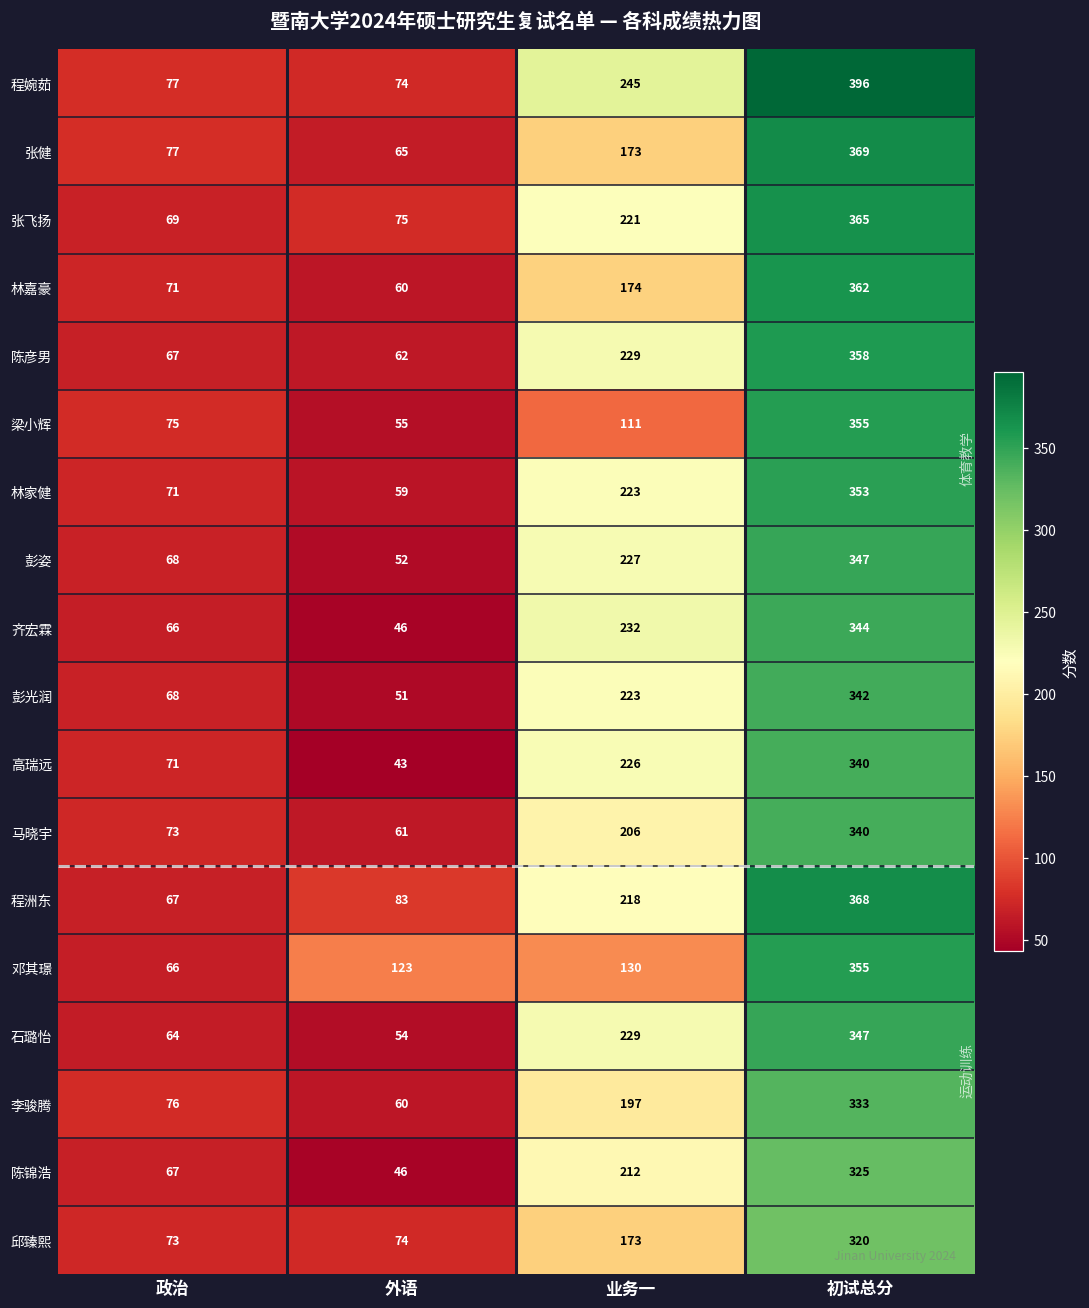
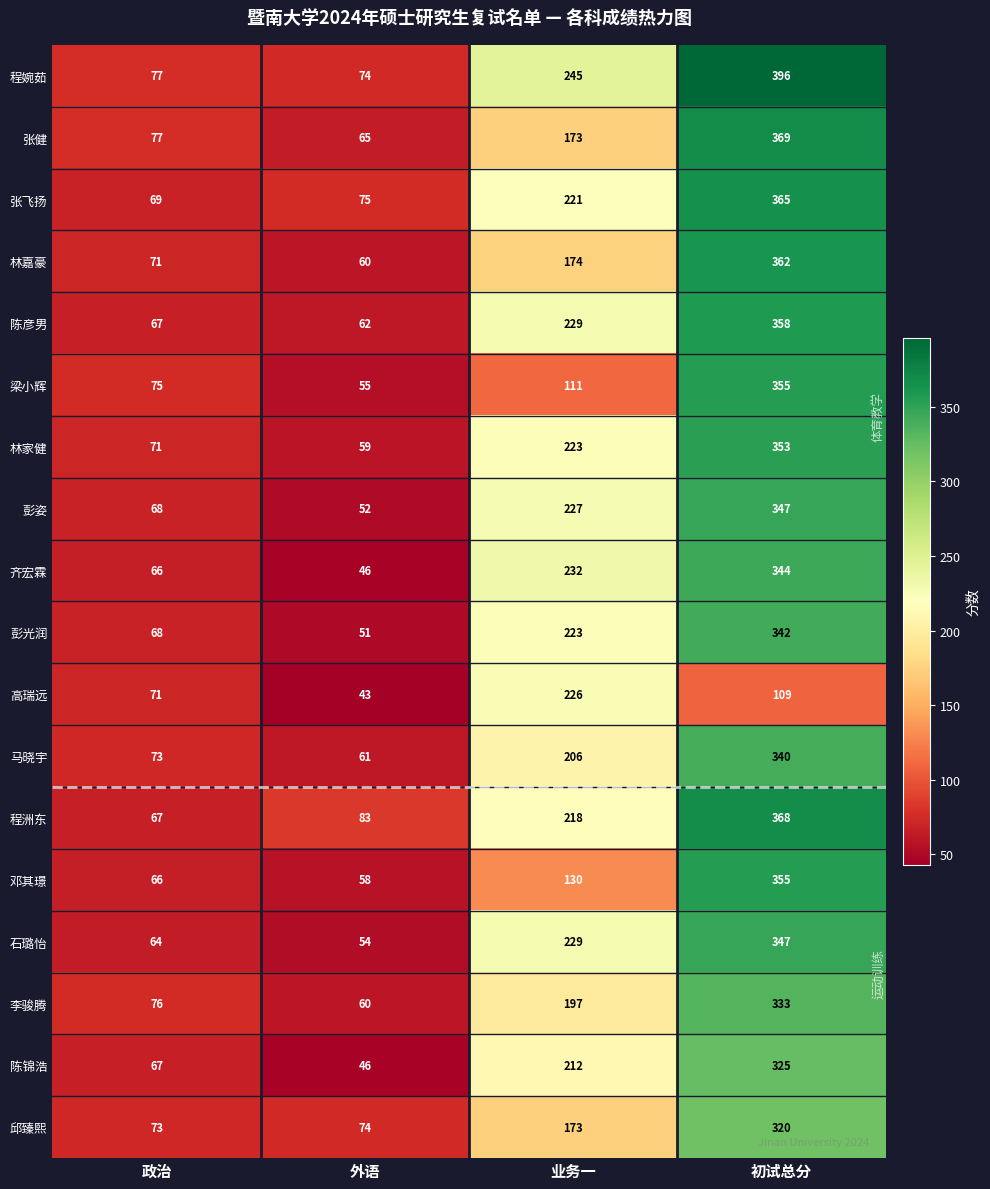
高瑞远, 初试总分: 340 -> 109
邓其璟, 外语: 123 -> 58
